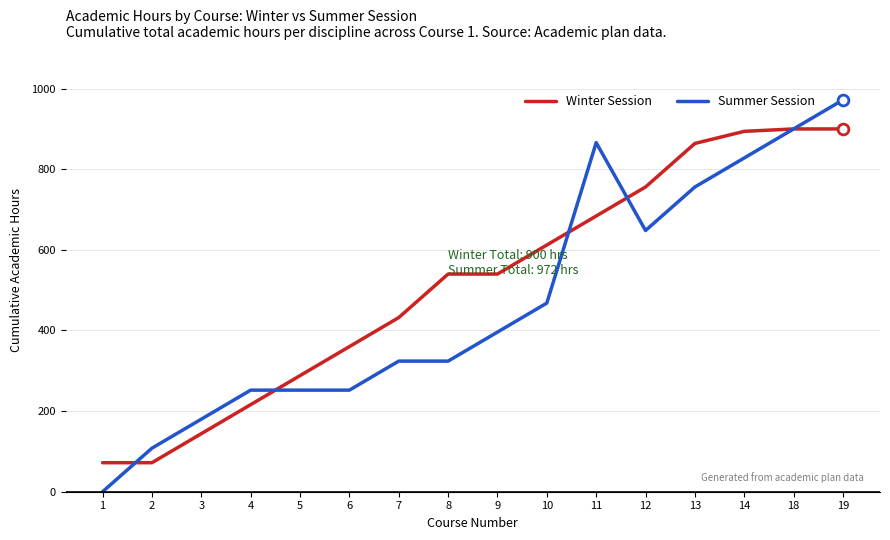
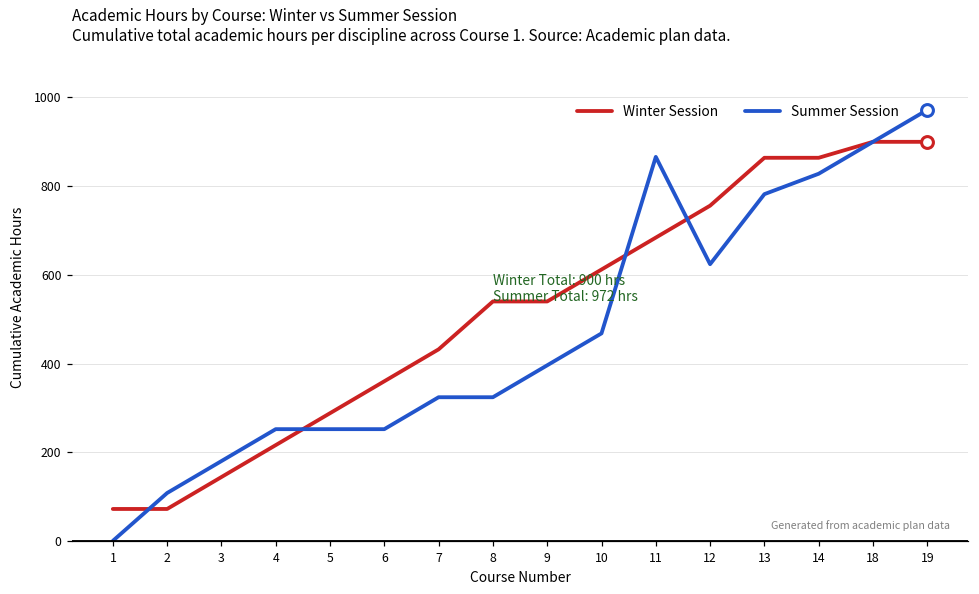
Summer Session, 12: 650 -> 620
Summer Session, 13: 760 -> 780
Winter Session, 14: 890 -> 860
